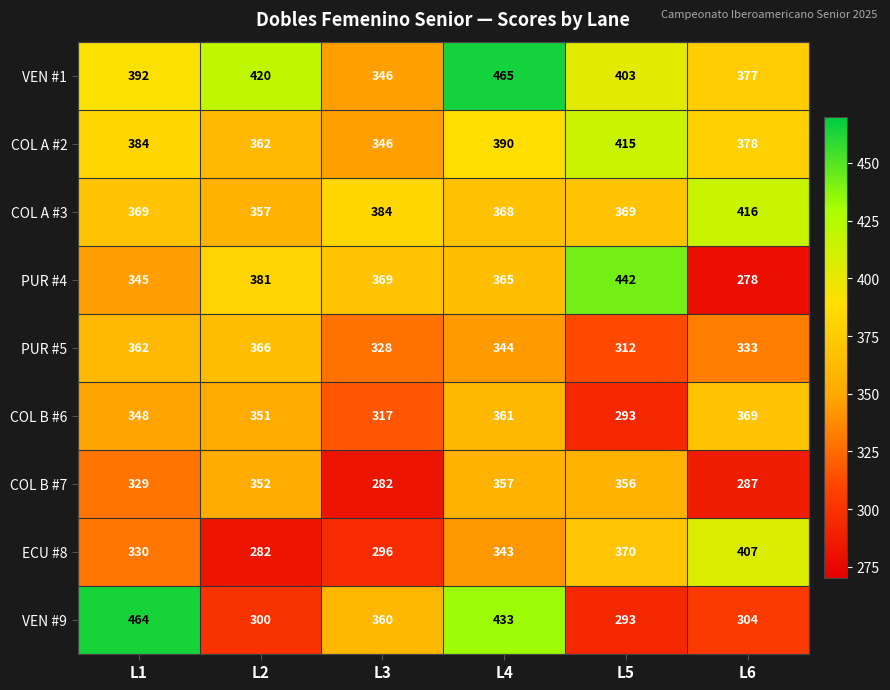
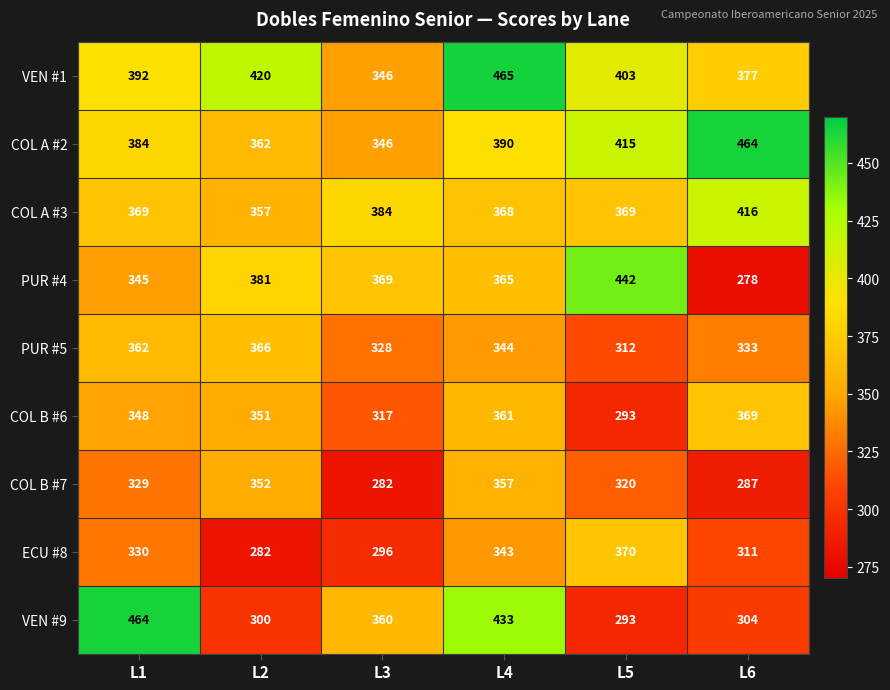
COL A #2, L6: 378 -> 464
COL B #7, L5: 356 -> 320
ECU #8, L6: 407 -> 311
